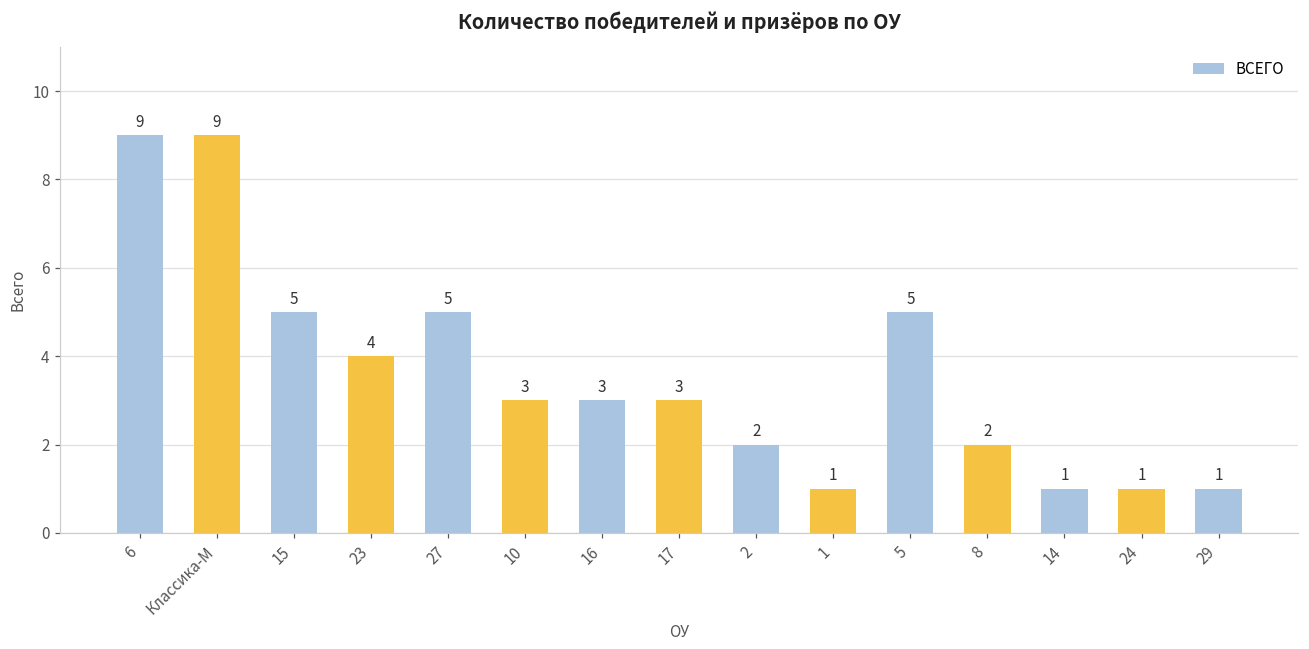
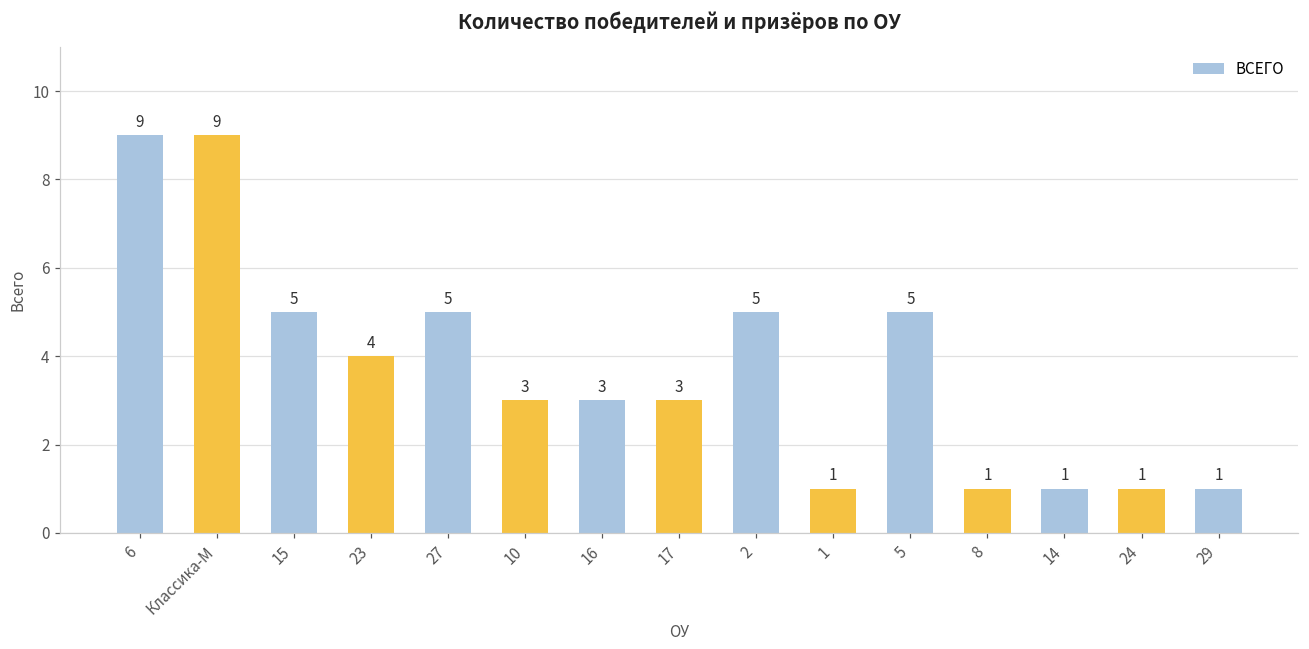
2: 2 -> 5
8: 2 -> 1
